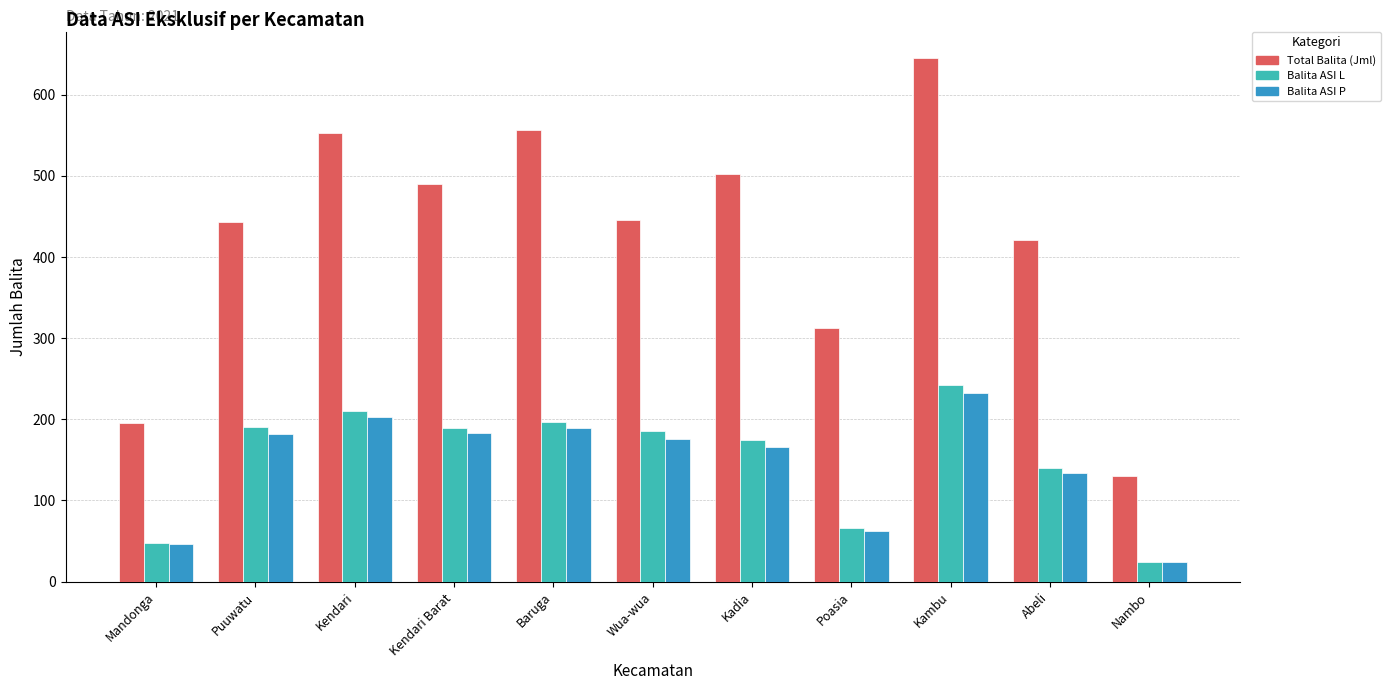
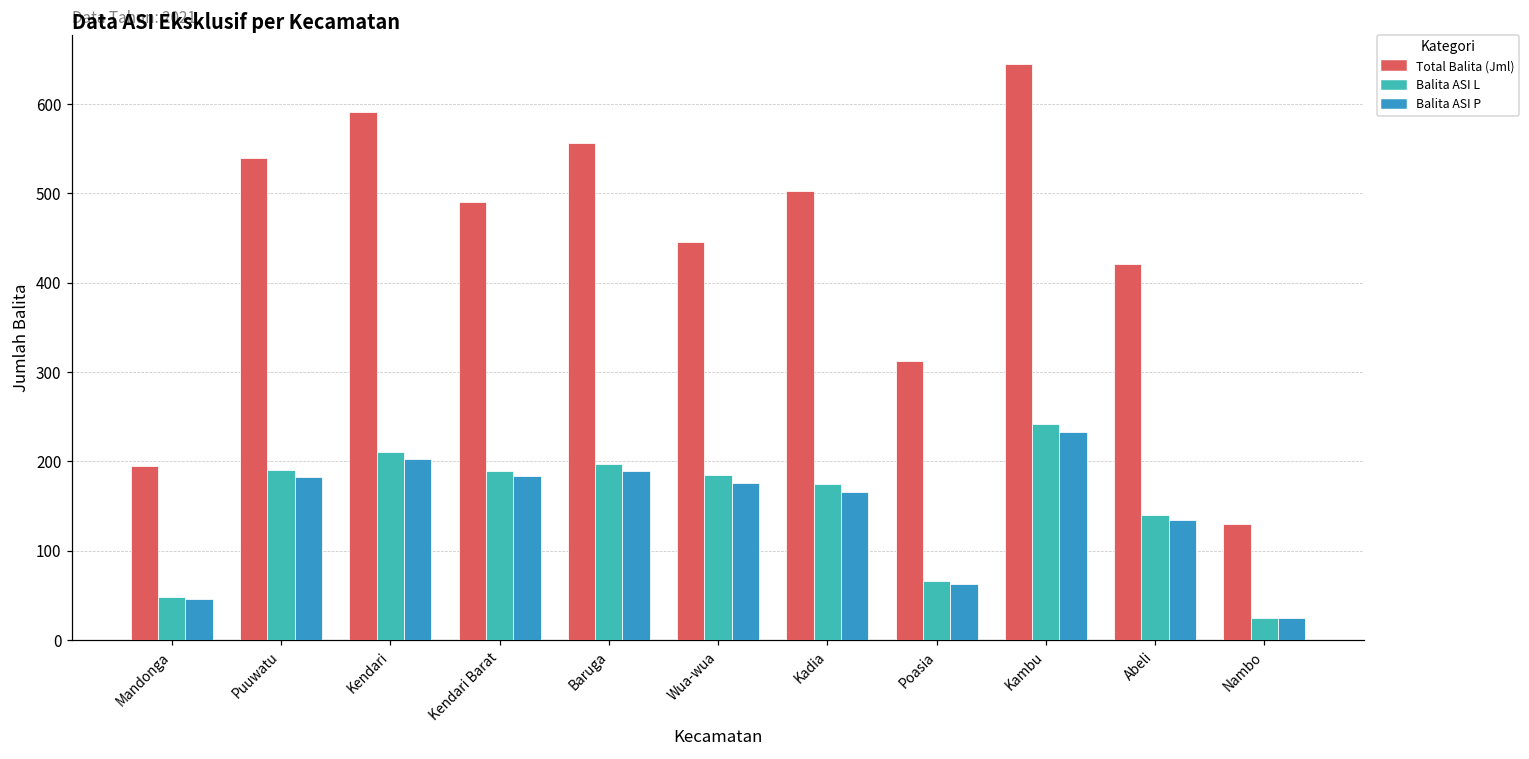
Total Balita (Jml), Puuwatu: 440 -> 540
Total Balita (Jml), Kendari: 550 -> 590
